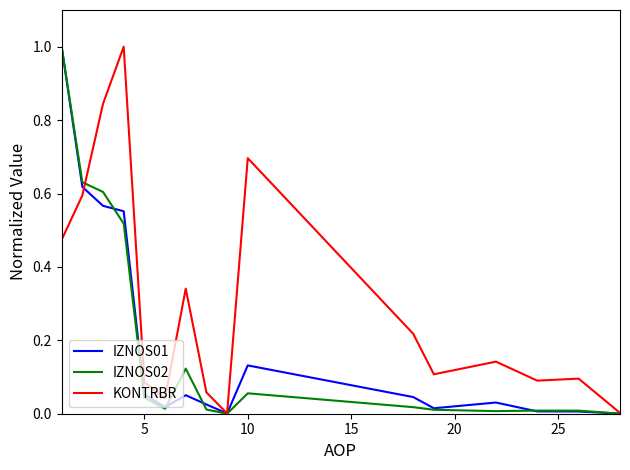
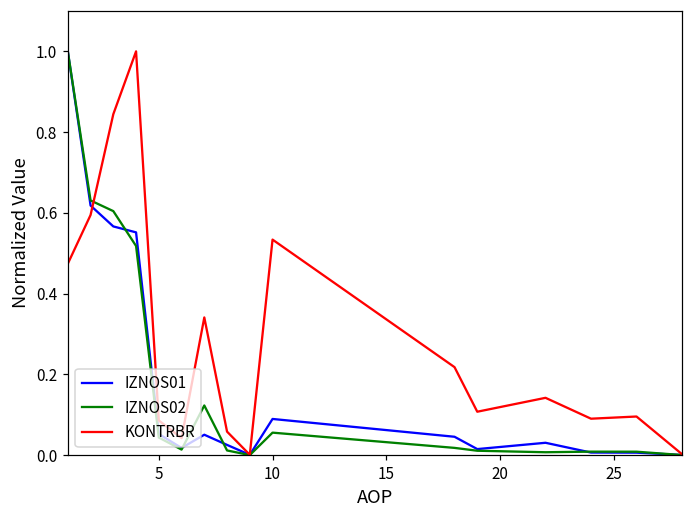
IZNOS01, 10: 0.13 -> 0.09
KONTRBR, 10: 0.70 -> 0.53
